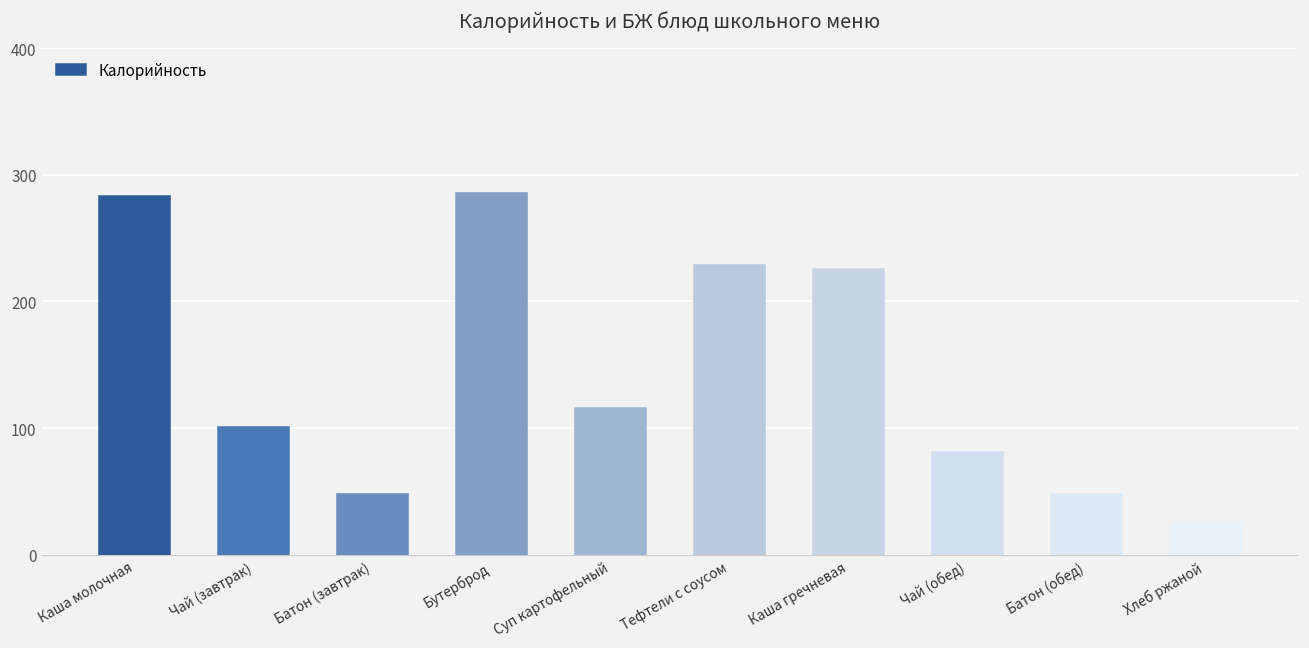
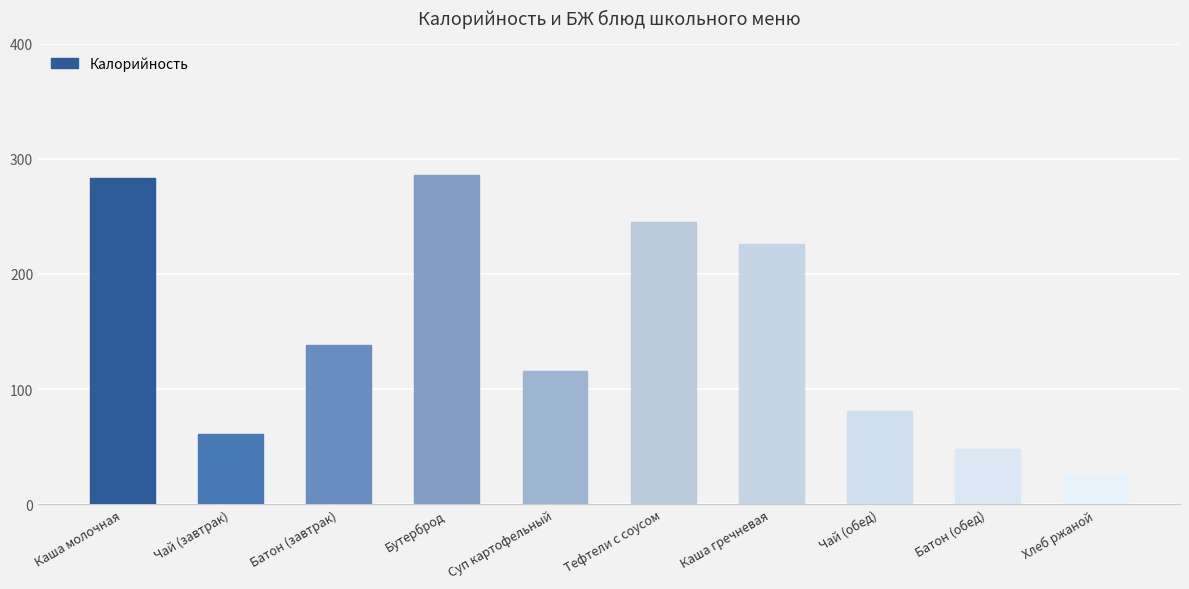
Чай (завтрак): 101 -> 61
Батон (завтрак): 48 -> 138
Тефтели с соусом: 229 -> 245
